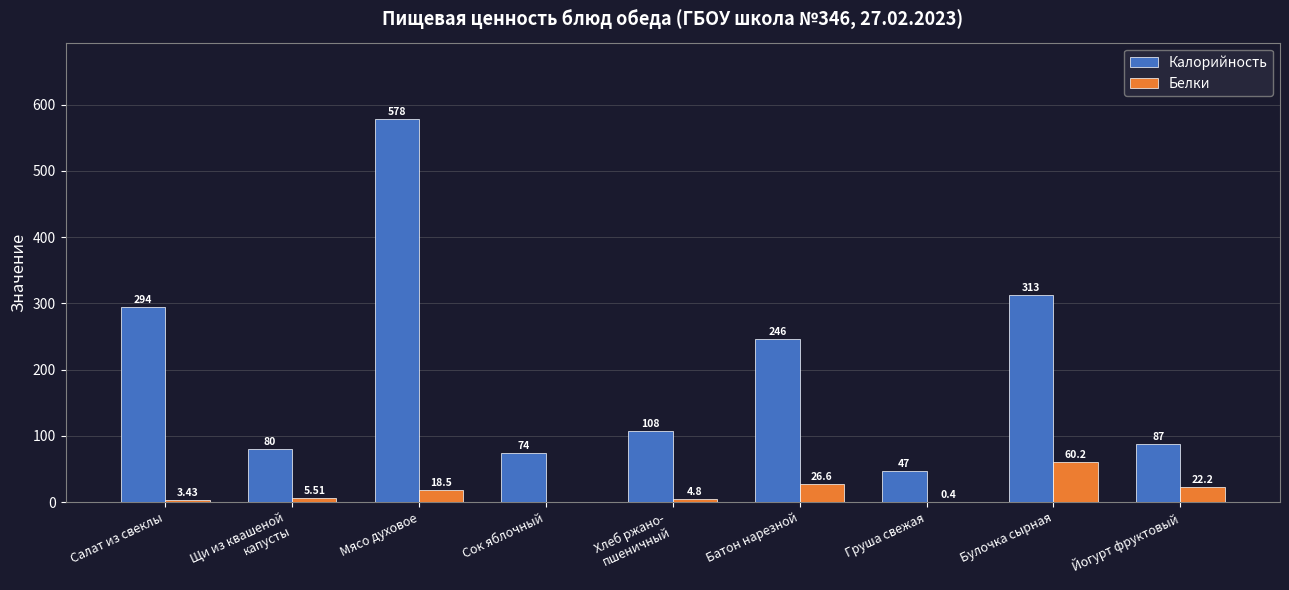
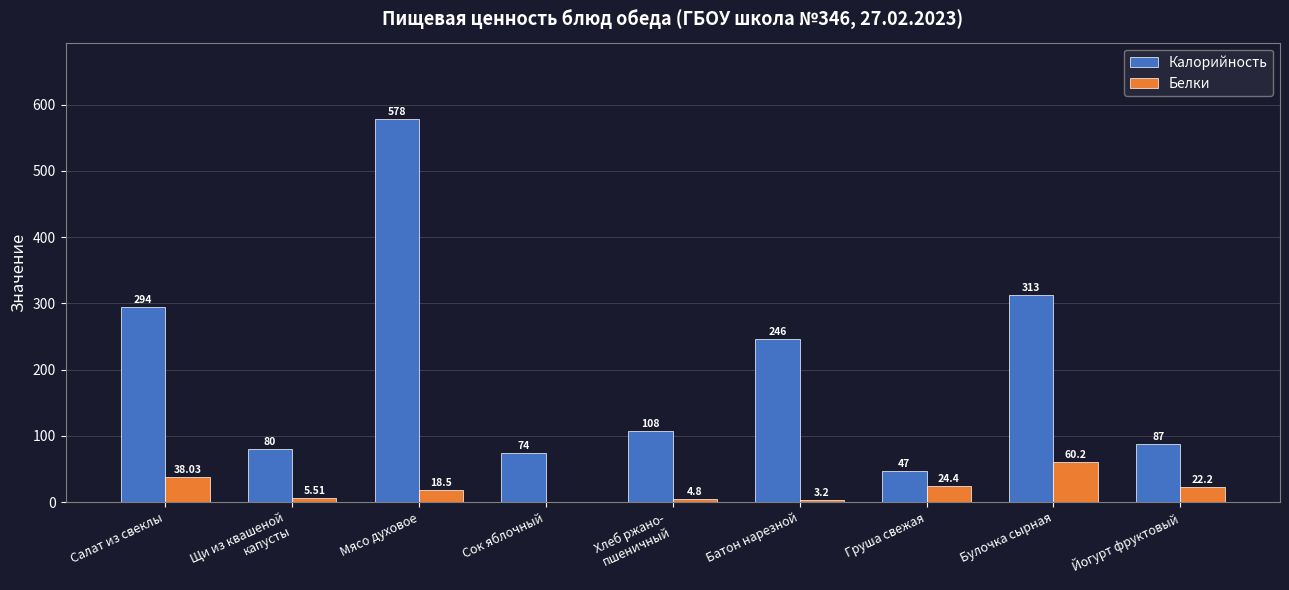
Белки, Салат из свеклы: 3.43 -> 38.03
Белки, Батон нарезной: 26.6 -> 3.2
Белки, Груша свежая: 0.4 -> 24.4
